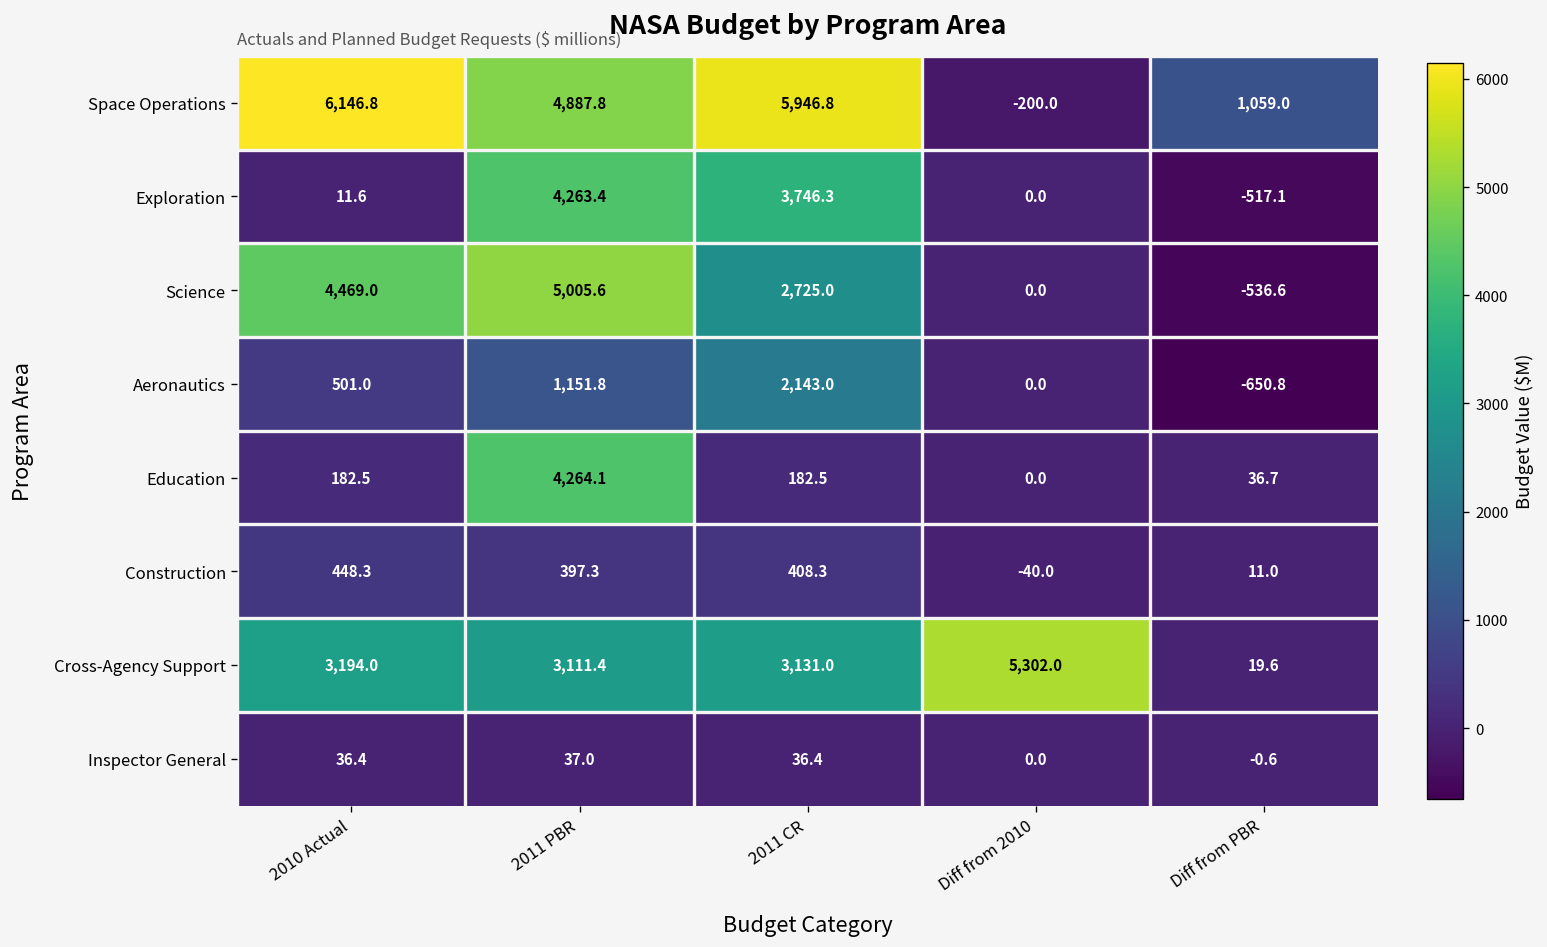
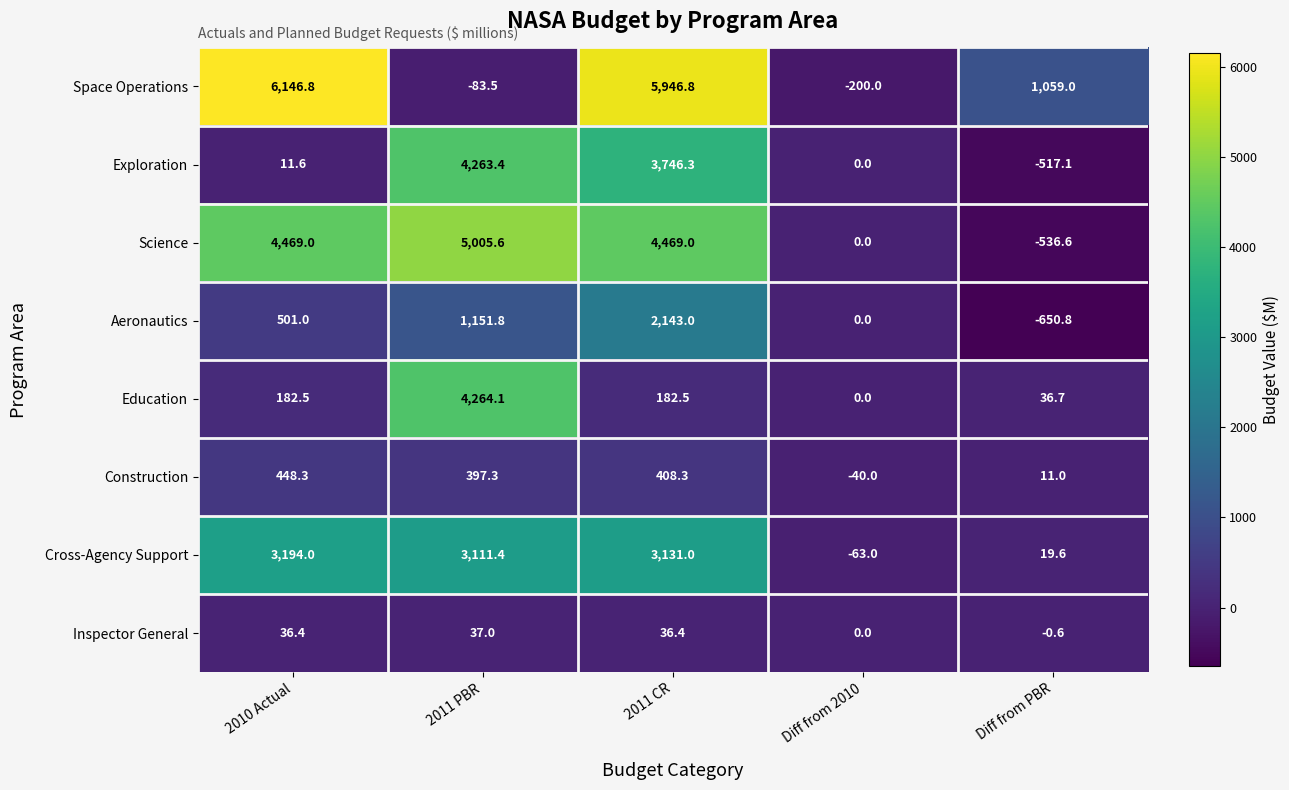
Space Operations, 2011 PBR: 4,887.8 -> -83.5
Science, 2011 CR: 2,725.0 -> 4,469.0
Cross-Agency Support, Diff from 2010: 5,302.0 -> -63.0
